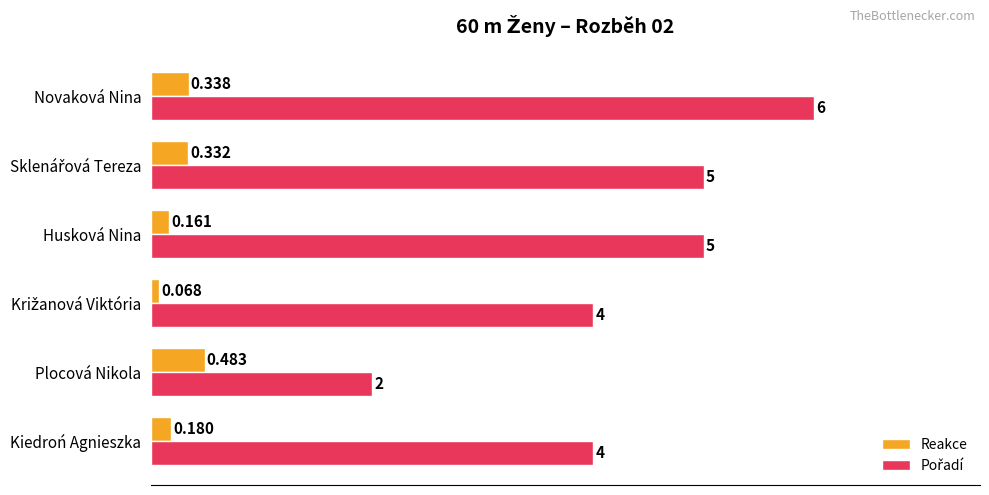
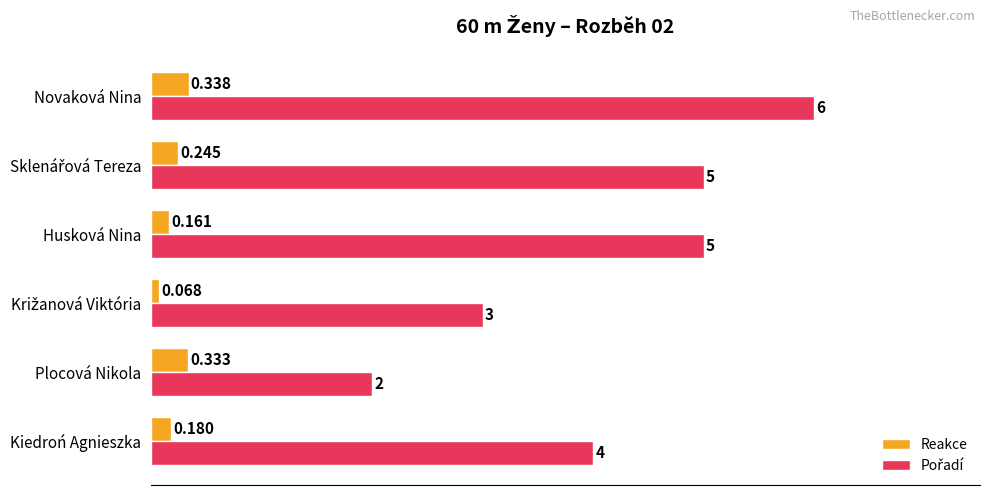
Reakce, Sklenářová Tereza: 0.332 -> 0.245
Pořadí, Križanová Viktória: 4 -> 3
Reakce, Plocová Nikola: 0.483 -> 0.333
